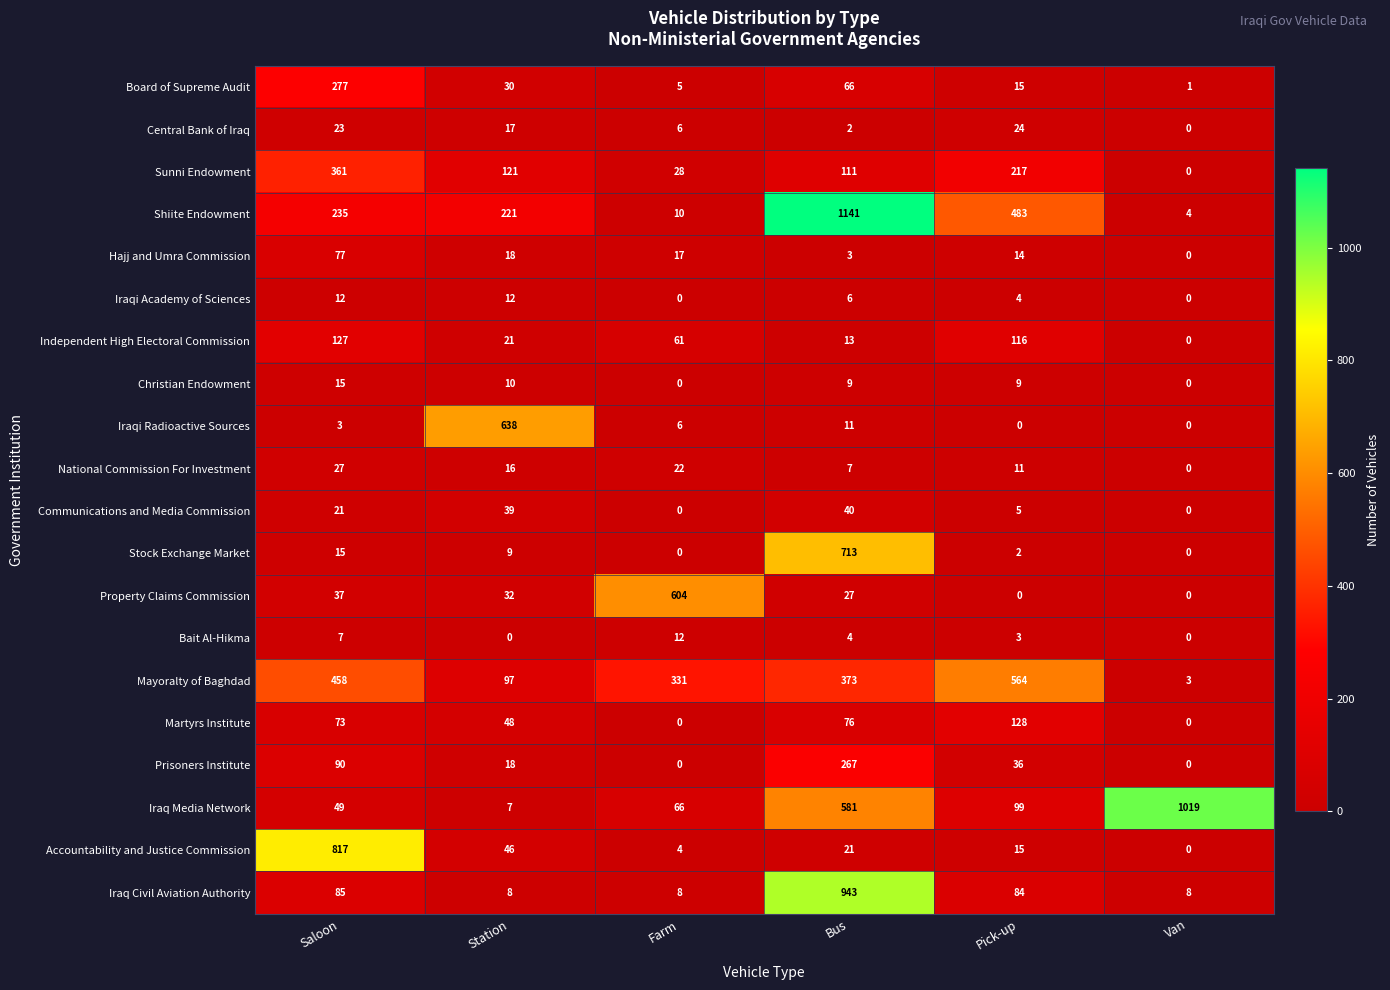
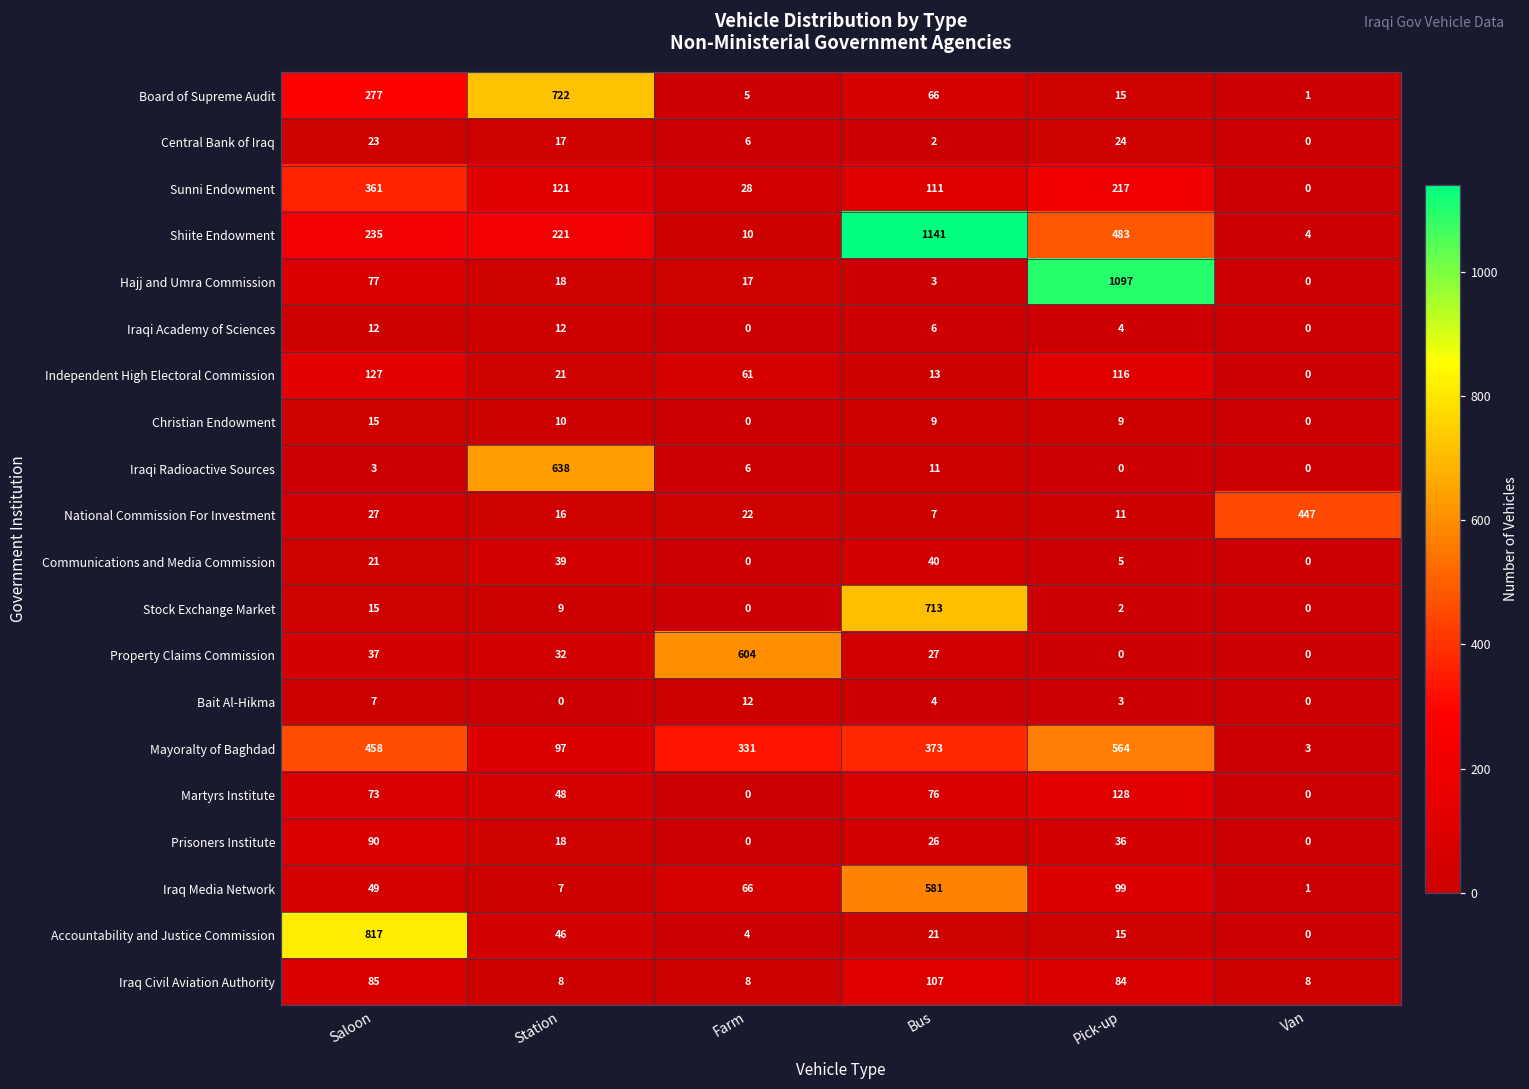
Board of Supreme Audit, Station: 30 -> 722
Hajj and Umra Commission, Pick-up: 14 -> 1097
National Commission For Investment, Van: 0 -> 447
Prisoners Institute, Bus: 267 -> 26
Iraq Media Network, Van: 1019 -> 1
Iraq Civil Aviation Authority, Bus: 943 -> 107
